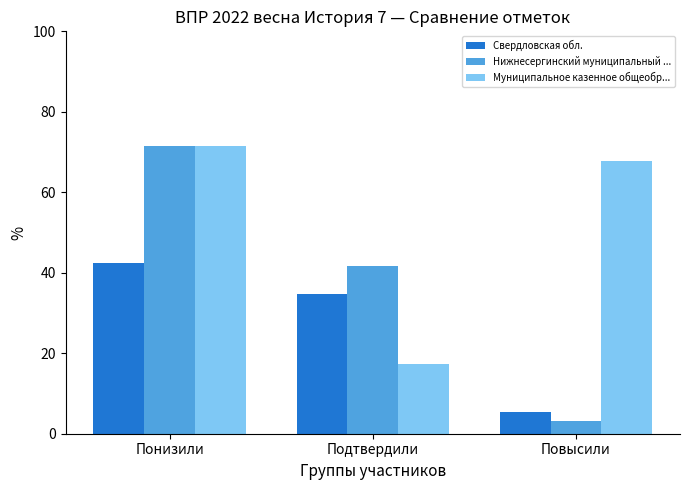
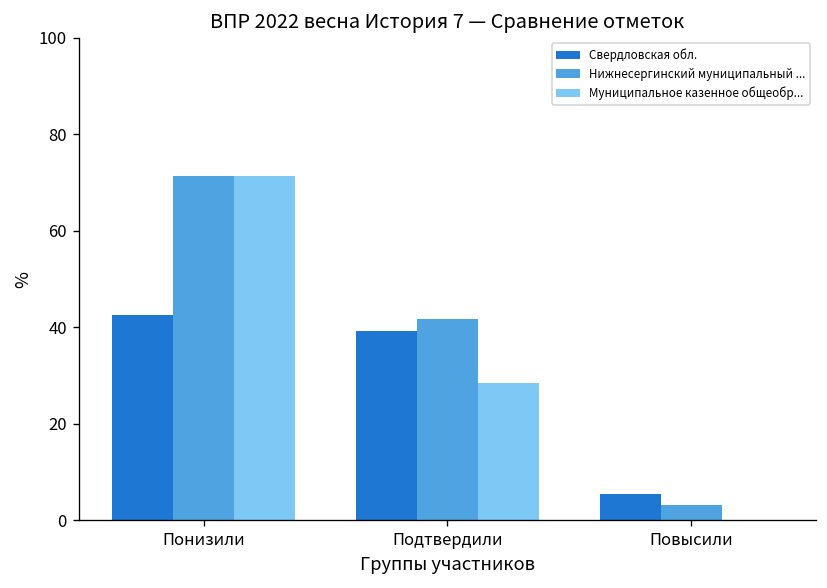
Свердловская обл., Подтвердили: 35 -> 39
Муниципальное казенное общеобр..., Подтвердили: 17 -> 29
Муниципальное казенное общеобр..., Повысили: 68 -> 0
